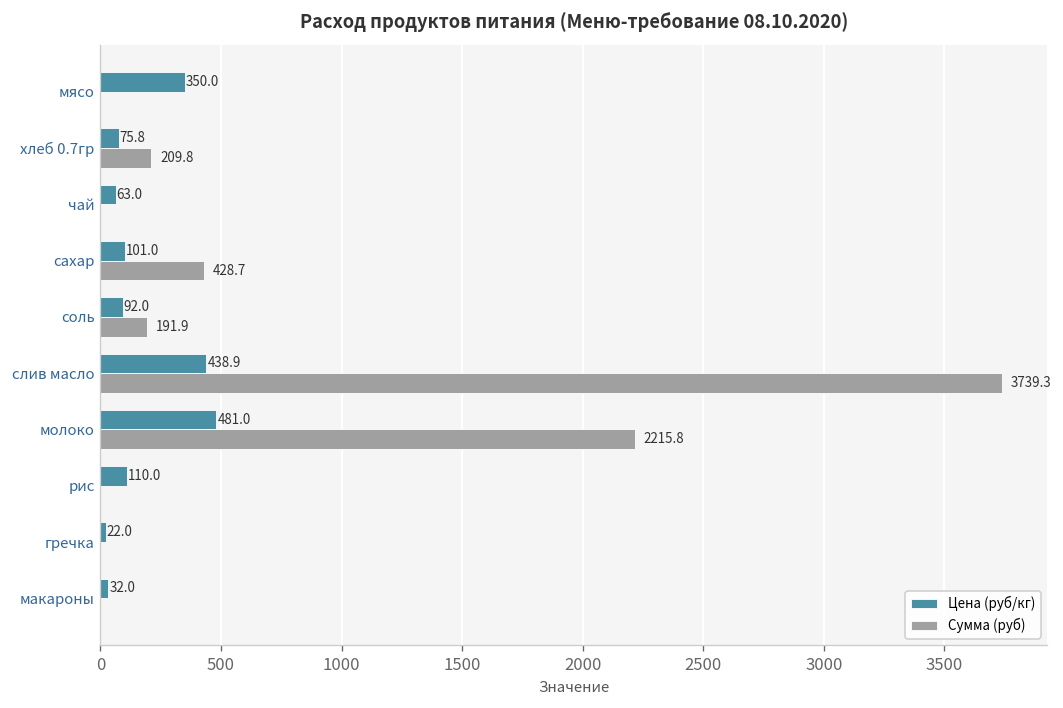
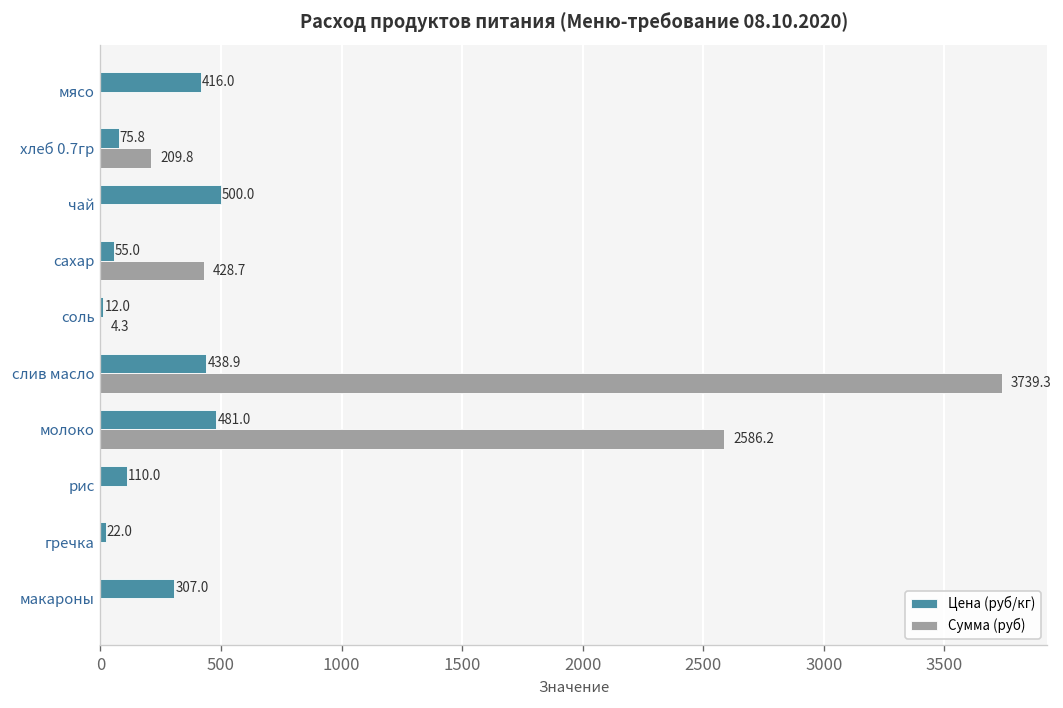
Цена (руб/кг), мясо: 350.0 -> 416.0
Цена (руб/кг), чай: 63.0 -> 500.0
Цена (руб/кг), сахар: 101.0 -> 55.0
Цена (руб/кг), соль: 92.0 -> 12.0
Сумма (руб), соль: 191.9 -> 4.3
Сумма (руб), молоко: 2215.8 -> 2586.2
Цена (руб/кг), макароны: 32.0 -> 307.0
